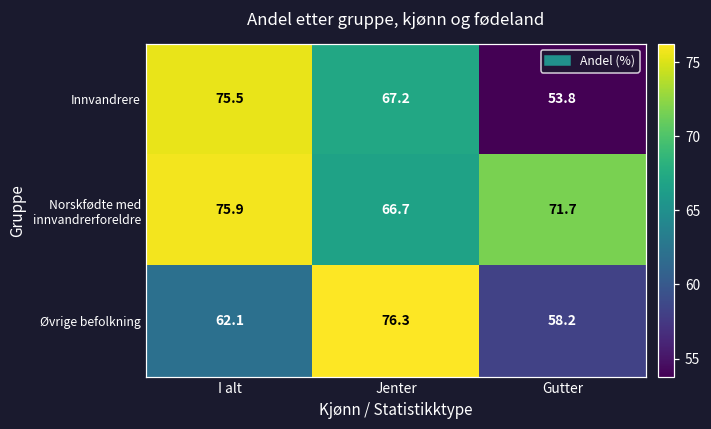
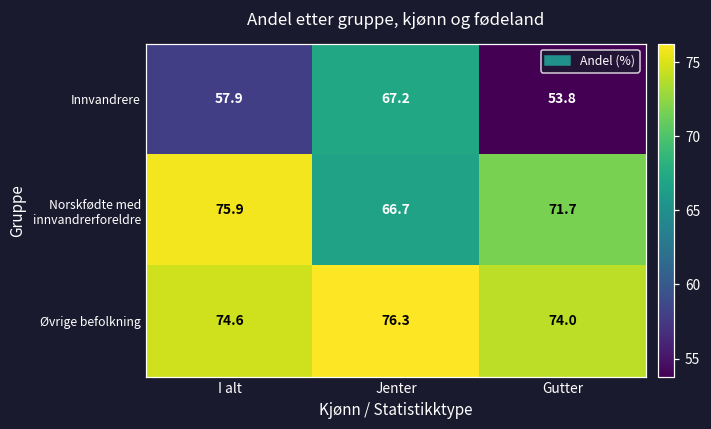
Innvandrere, I alt: 75.5 -> 57.9
Øvrige befolkning, I alt: 62.1 -> 74.6
Øvrige befolkning, Gutter: 58.2 -> 74.0
